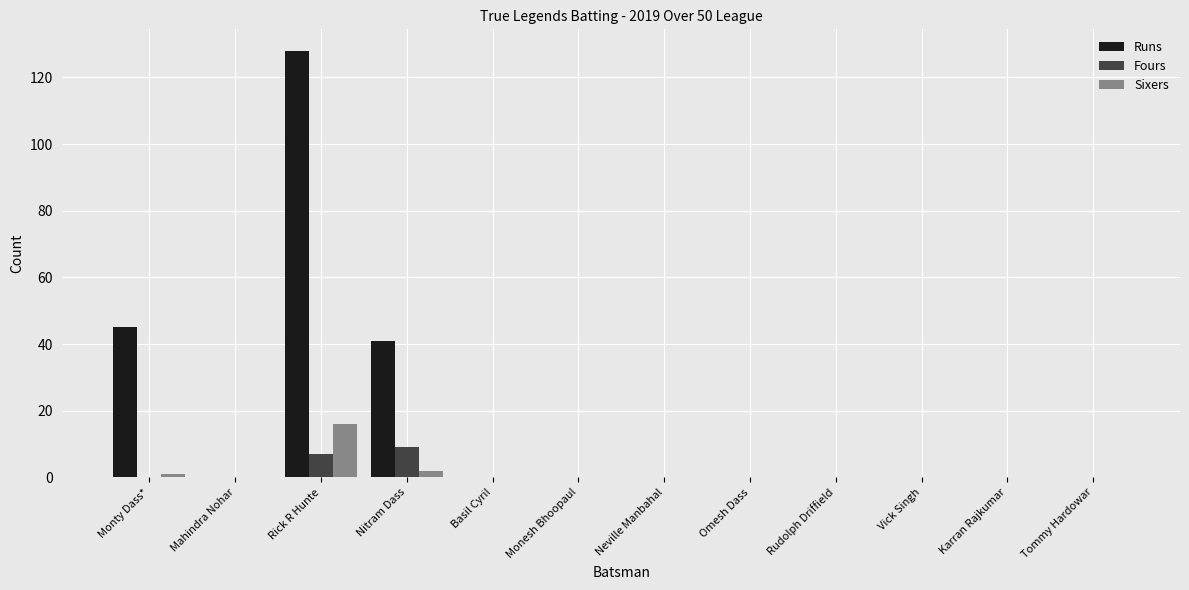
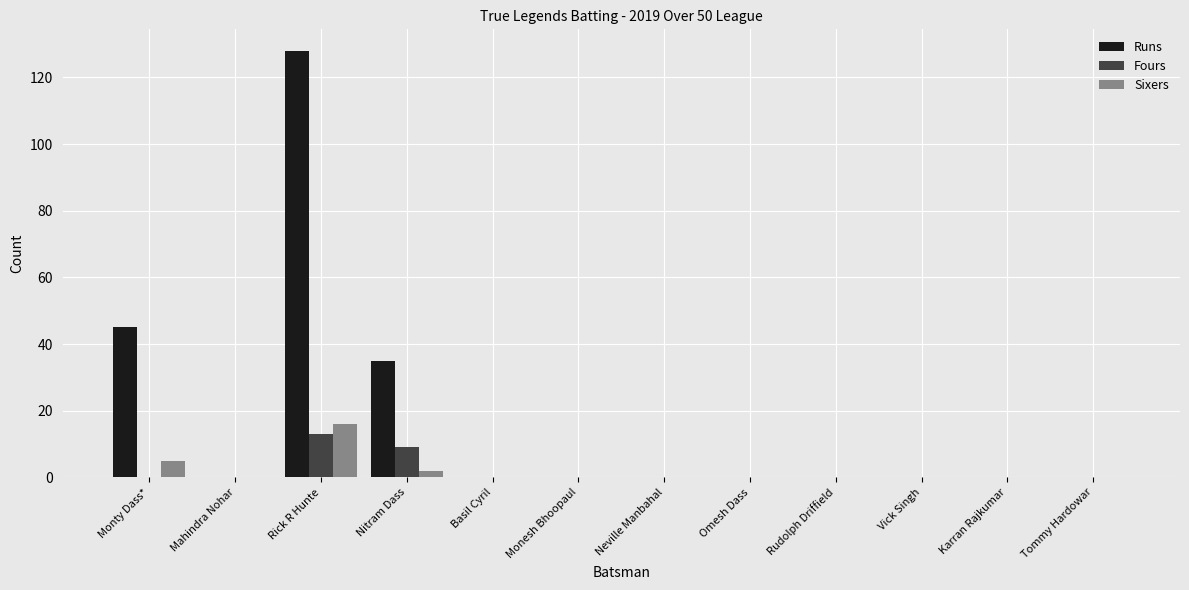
Sixers, Monty Dass*: 1 -> 5
Fours, Rick R Hunte: 7 -> 13
Runs, Nitram Dass: 41 -> 35
